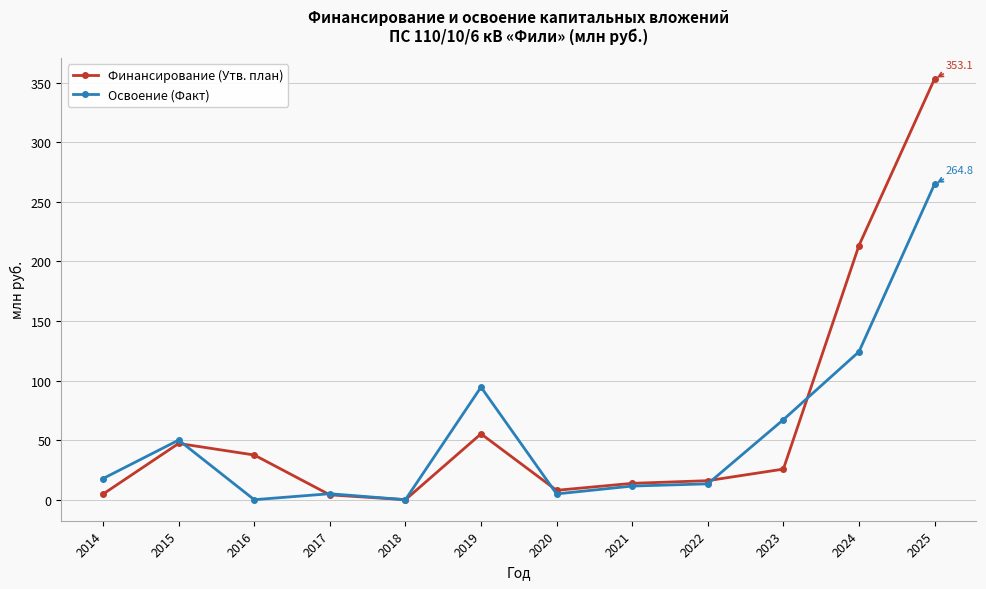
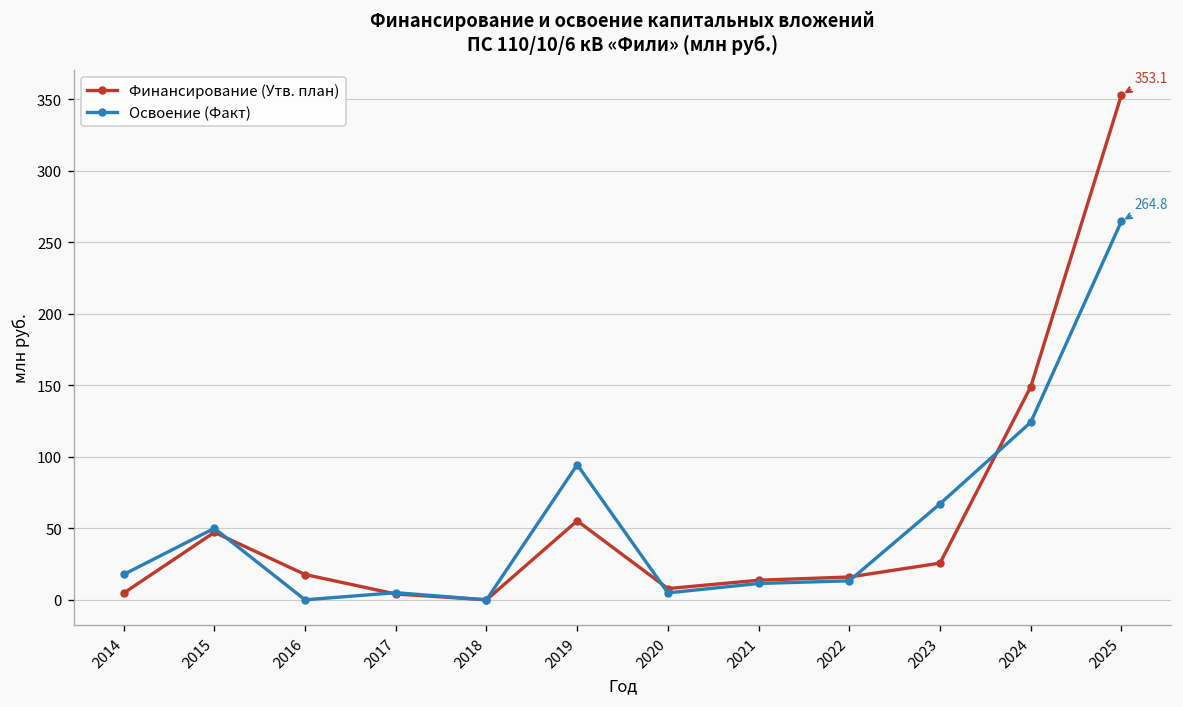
Финансирование (Утв. план), 2016: 38 -> 18
Финансирование (Утв. план), 2024: 213 -> 149
